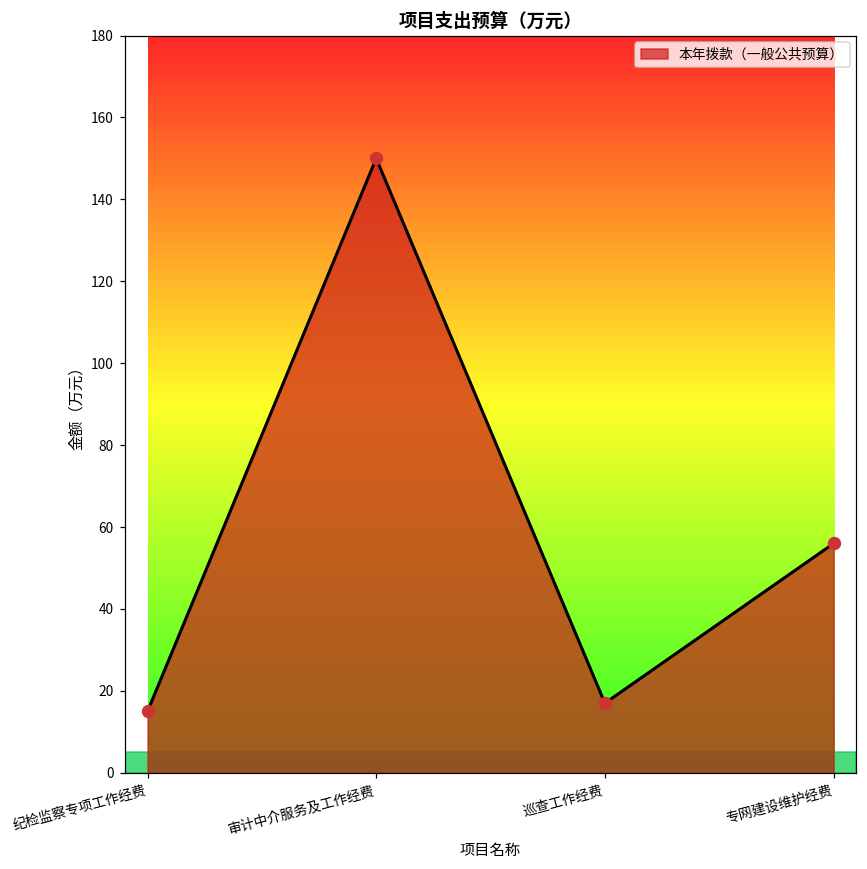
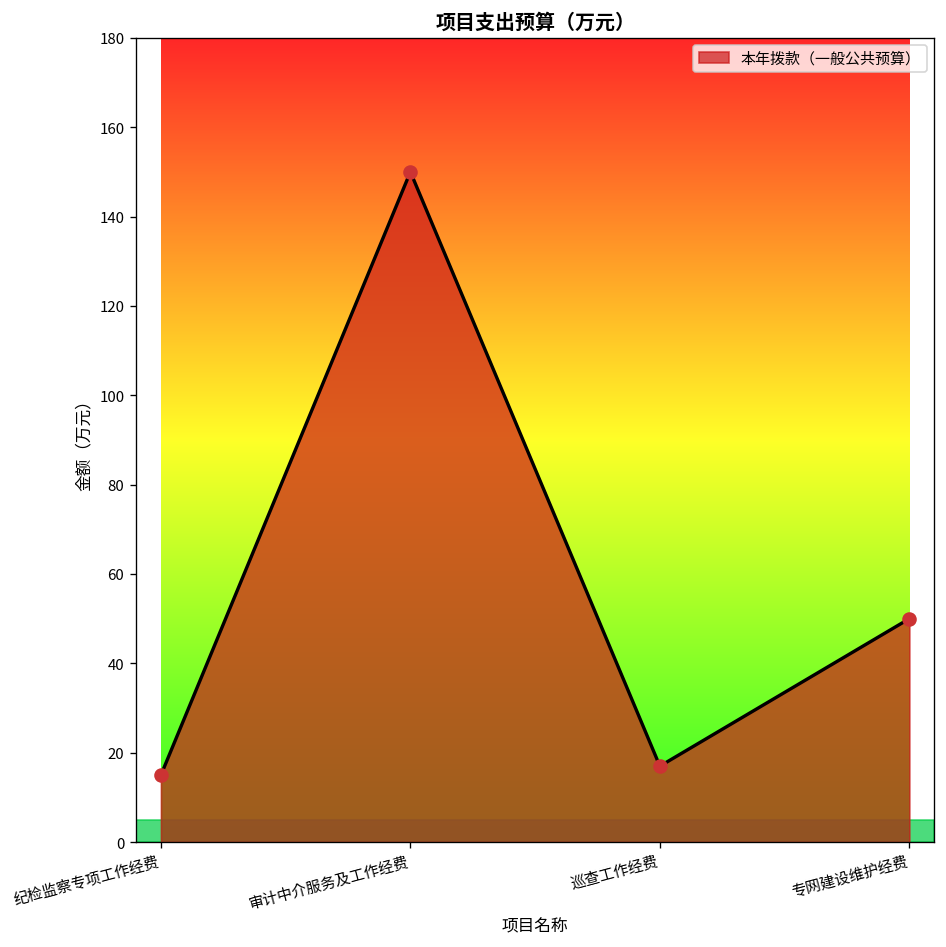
专网建设维护经费: 56 -> 50
